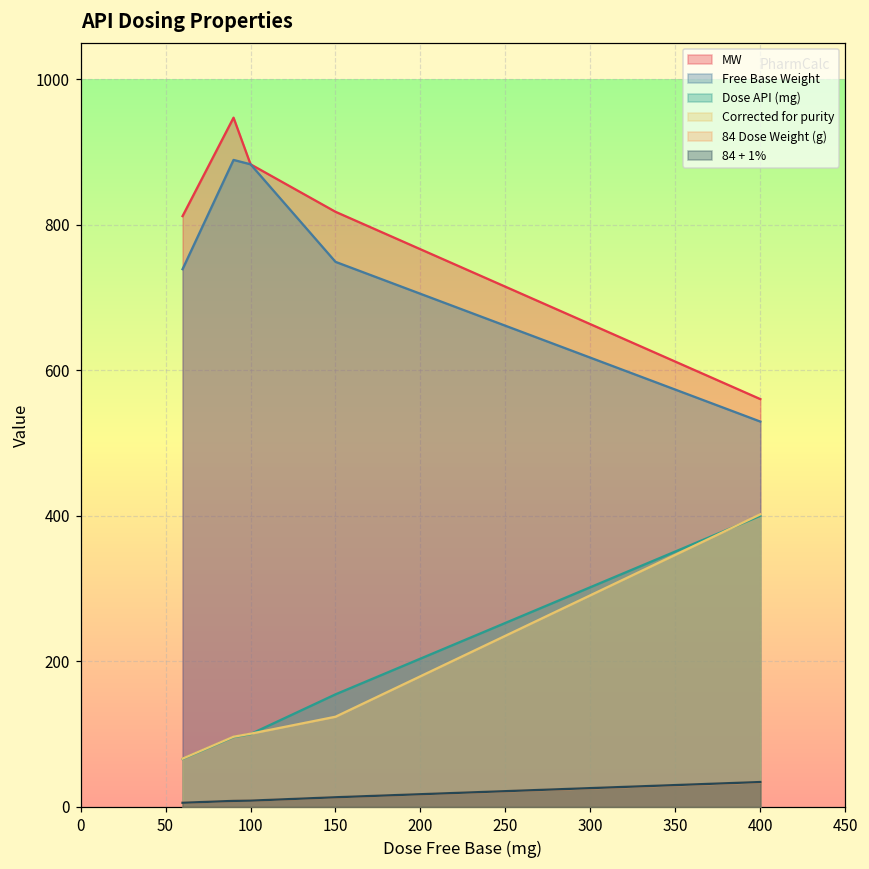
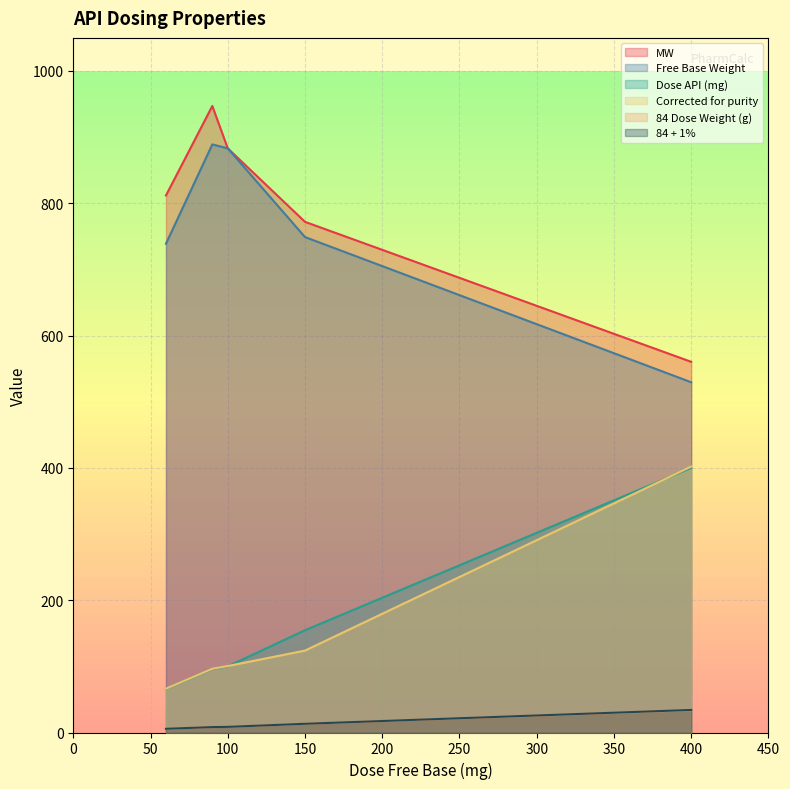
MW, 150: 820 -> 770
